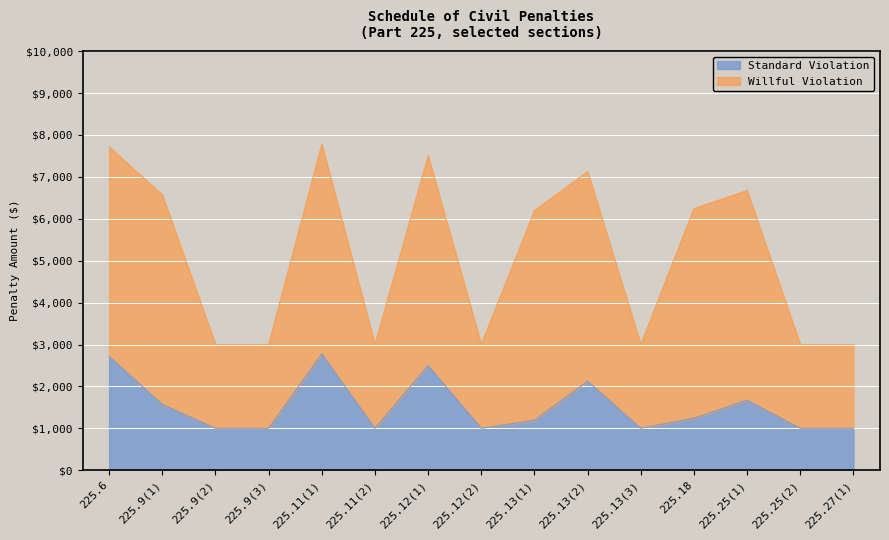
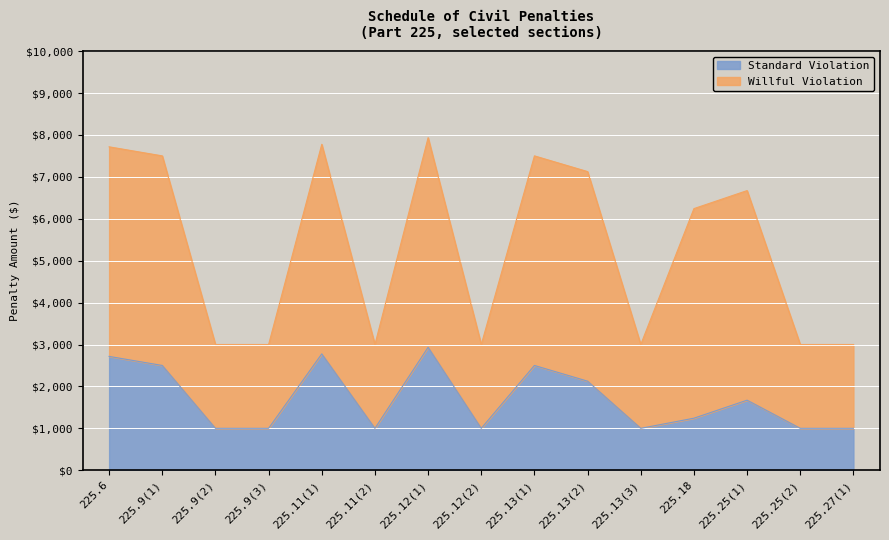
Standard Violation, 225.9(1): $1,600 -> $2,500
Standard Violation, 225.12(1): $2,500 -> $2,900
Standard Violation, 225.13(1): $1,200 -> $2,500
